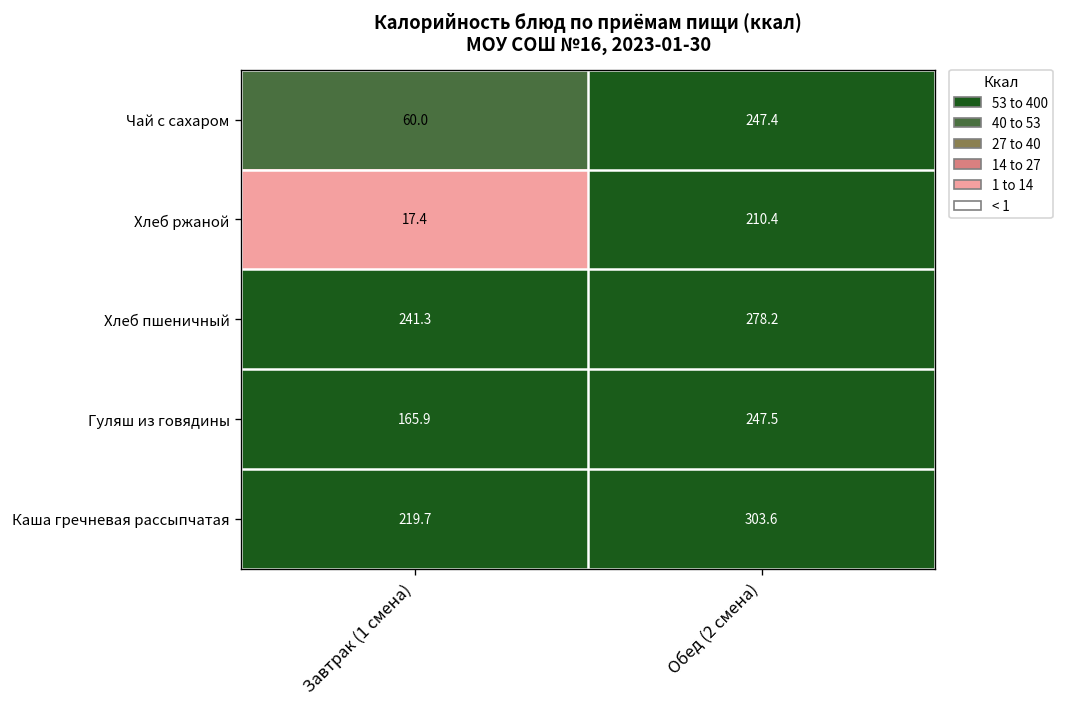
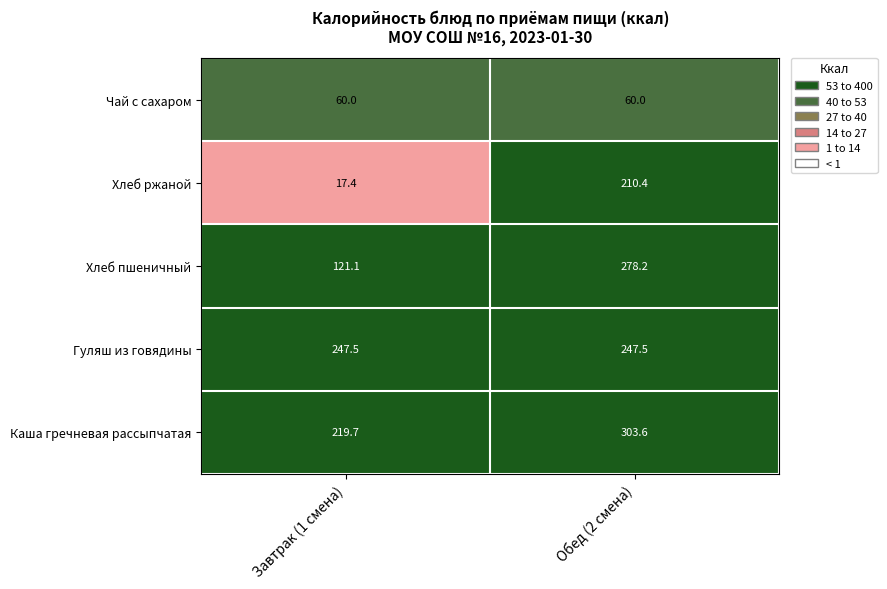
Чай с сахаром, Обед (2 смена): 247.4 -> 60.0
Хлеб пшеничный, Завтрак (1 смена): 241.3 -> 121.1
Гуляш из говядины, Завтрак (1 смена): 165.9 -> 247.5
